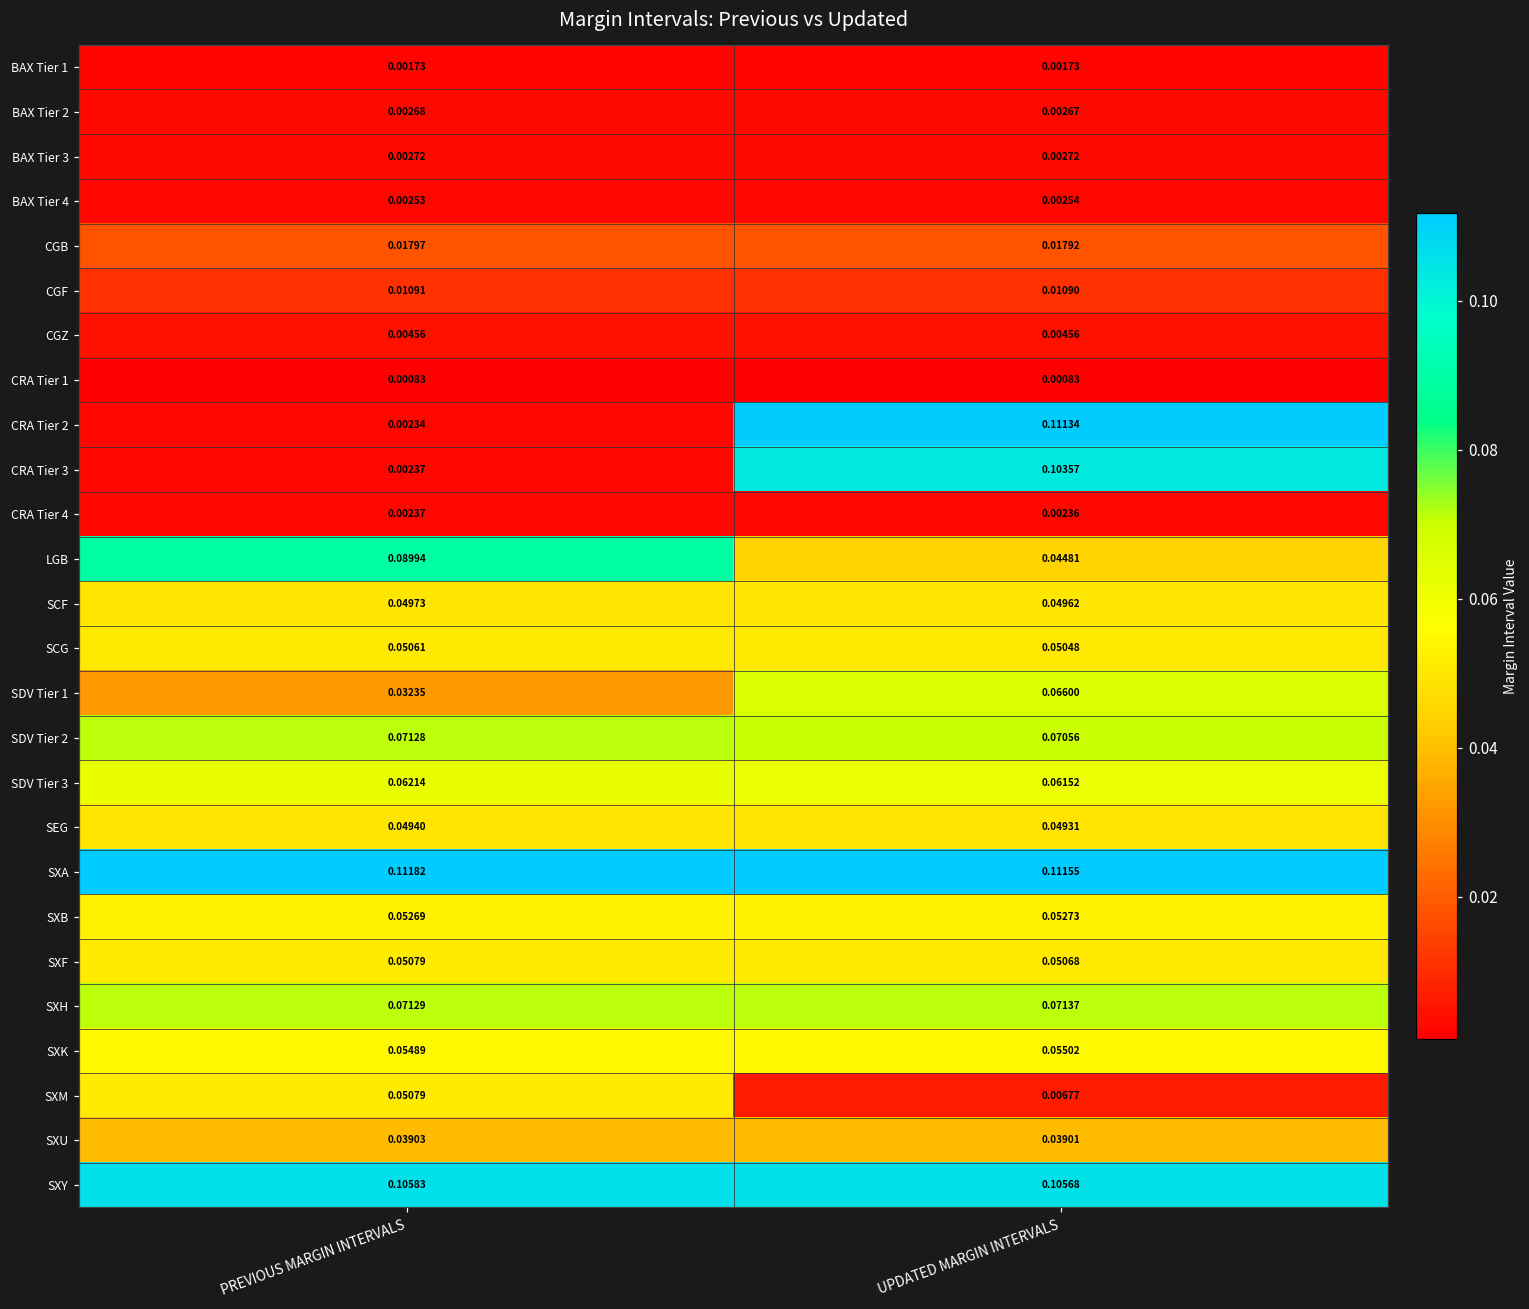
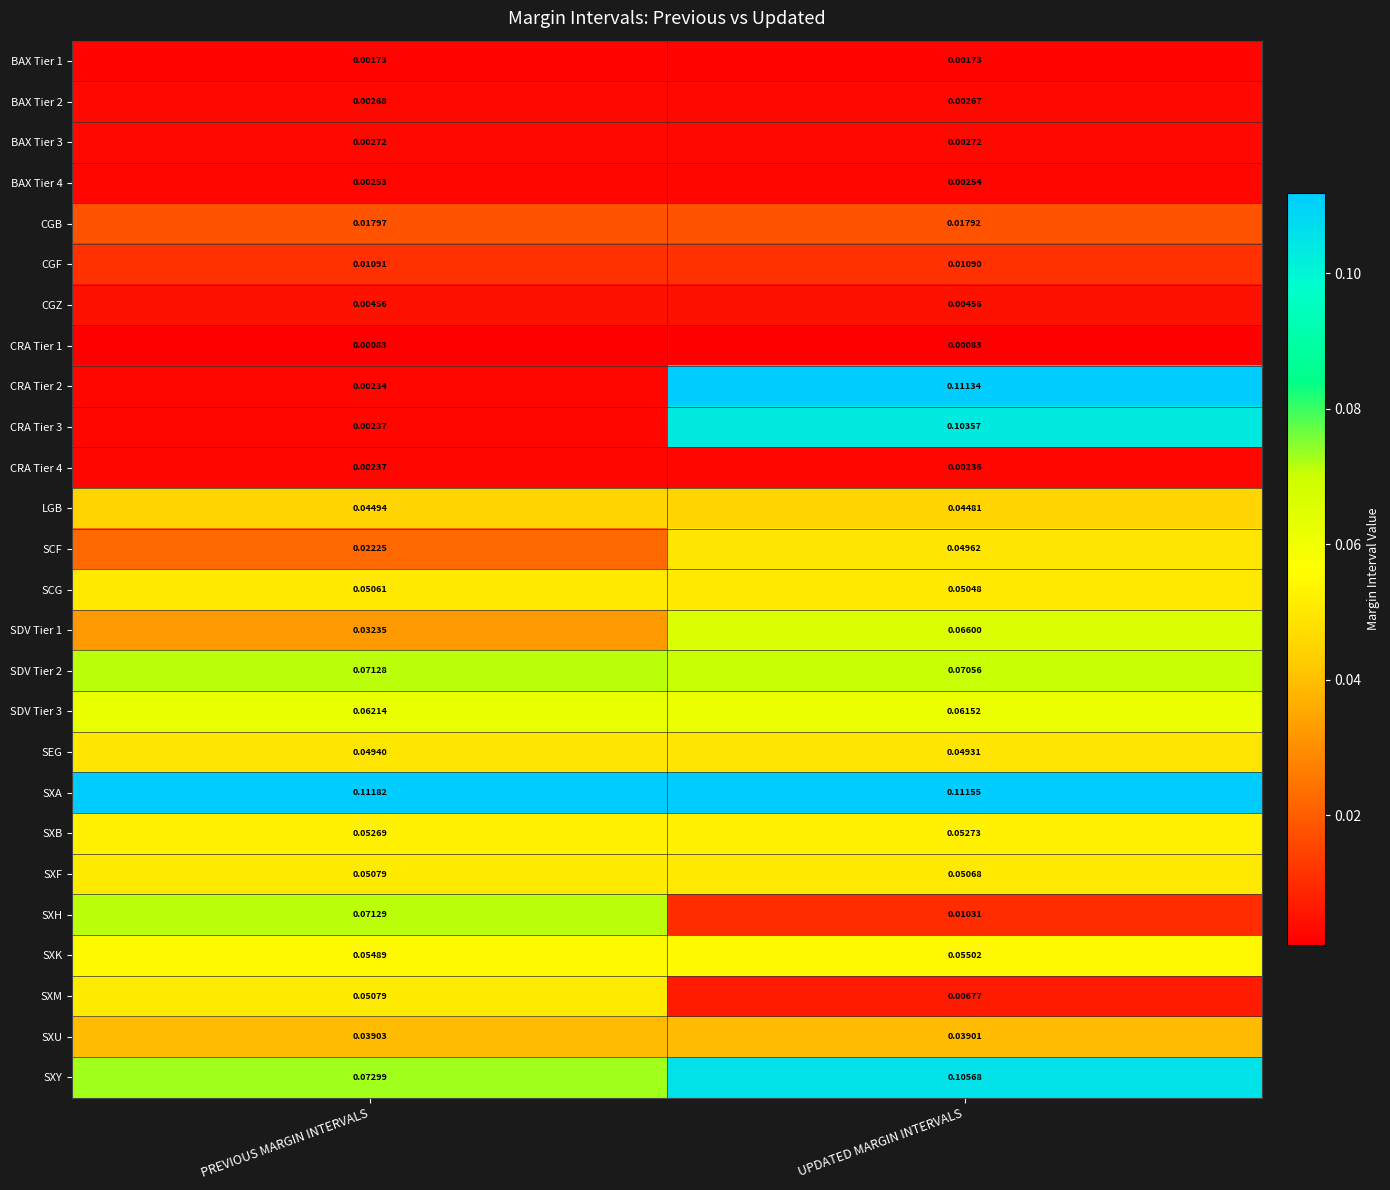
LGB, PREVIOUS MARGIN INTERVALS: 0.08994 -> 0.04494
SCF, PREVIOUS MARGIN INTERVALS: 0.04973 -> 0.02225
SXH, UPDATED MARGIN INTERVALS: 0.07137 -> 0.01031
SXY, PREVIOUS MARGIN INTERVALS: 0.10583 -> 0.07299
